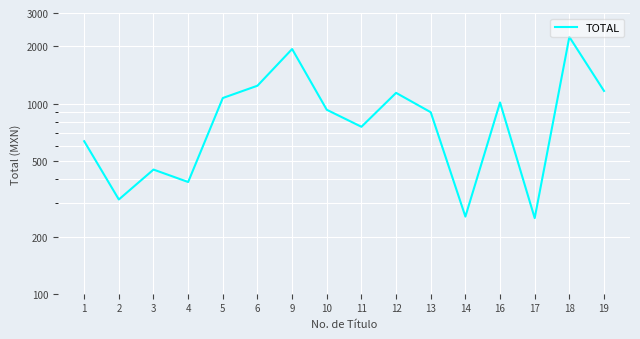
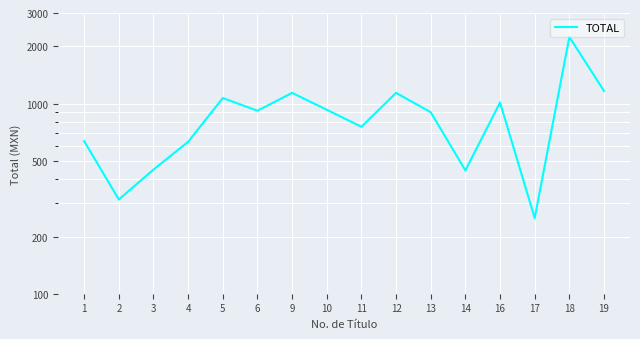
4: 390 -> 630
6: 1200 -> 900
9: 1900 -> 1100
14: 250 -> 450
